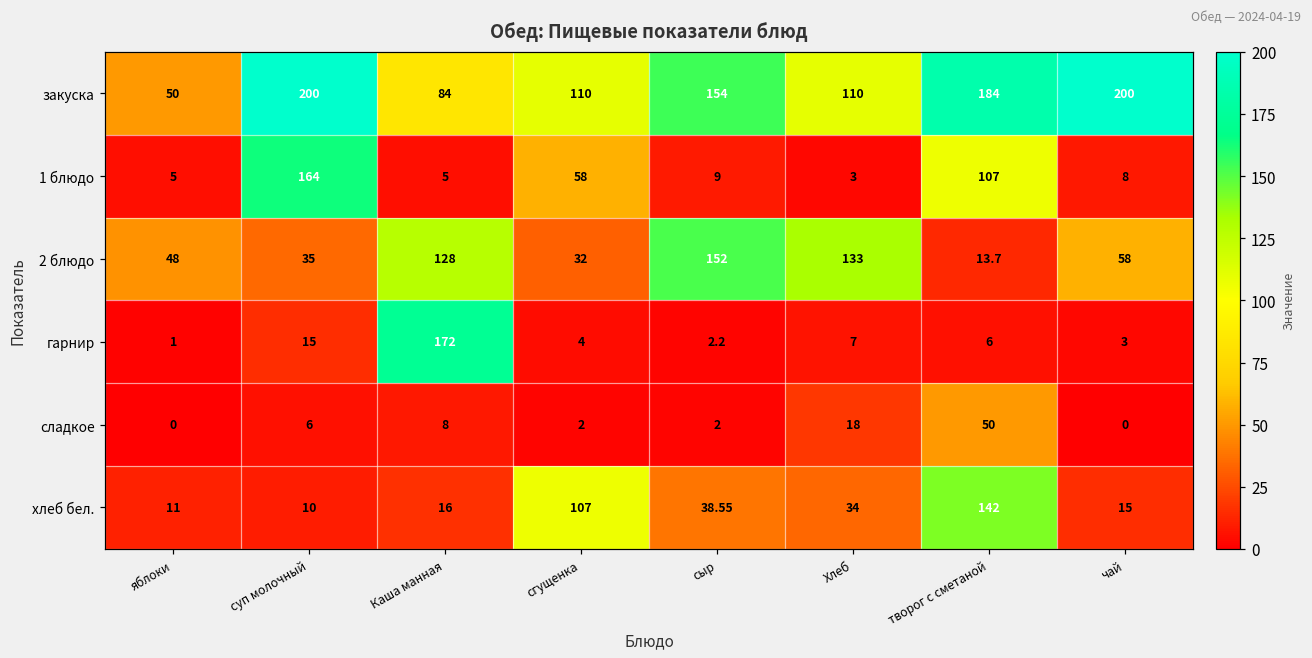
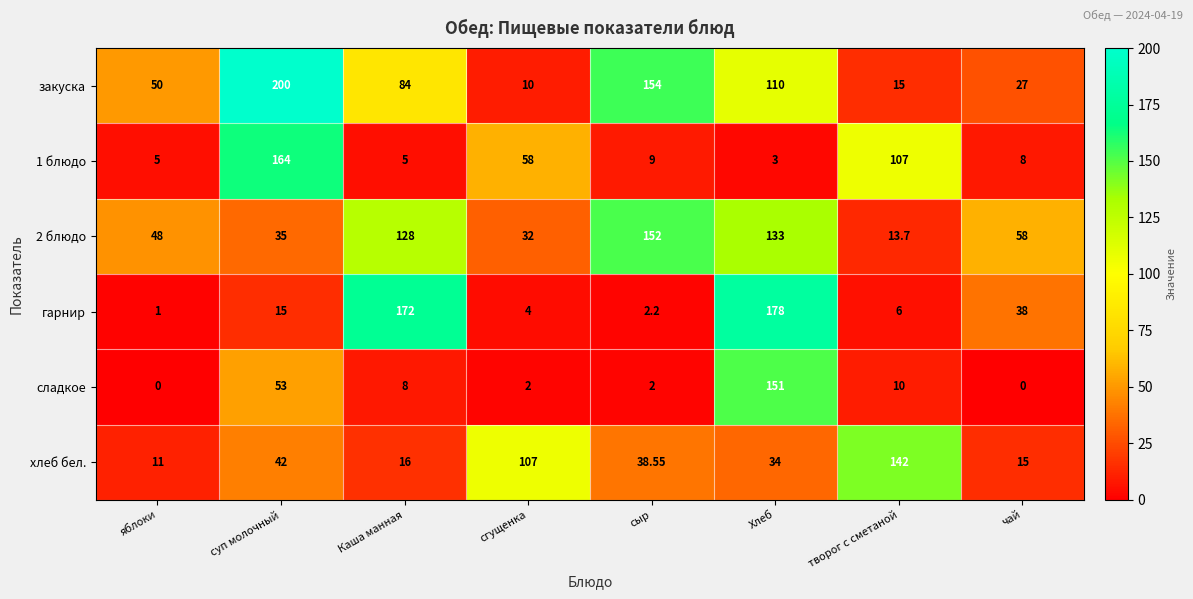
закуска, сгущенка: 110 -> 10
закуска, творог с сметаной: 184 -> 15
закуска, чай: 200 -> 27
гарнир, Хлеб: 7 -> 178
гарнир, чай: 3 -> 38
сладкое, суп молочный: 6 -> 53
сладкое, Хлеб: 18 -> 151
сладкое, творог с сметаной: 50 -> 10
хлеб бел., суп молочный: 10 -> 42
